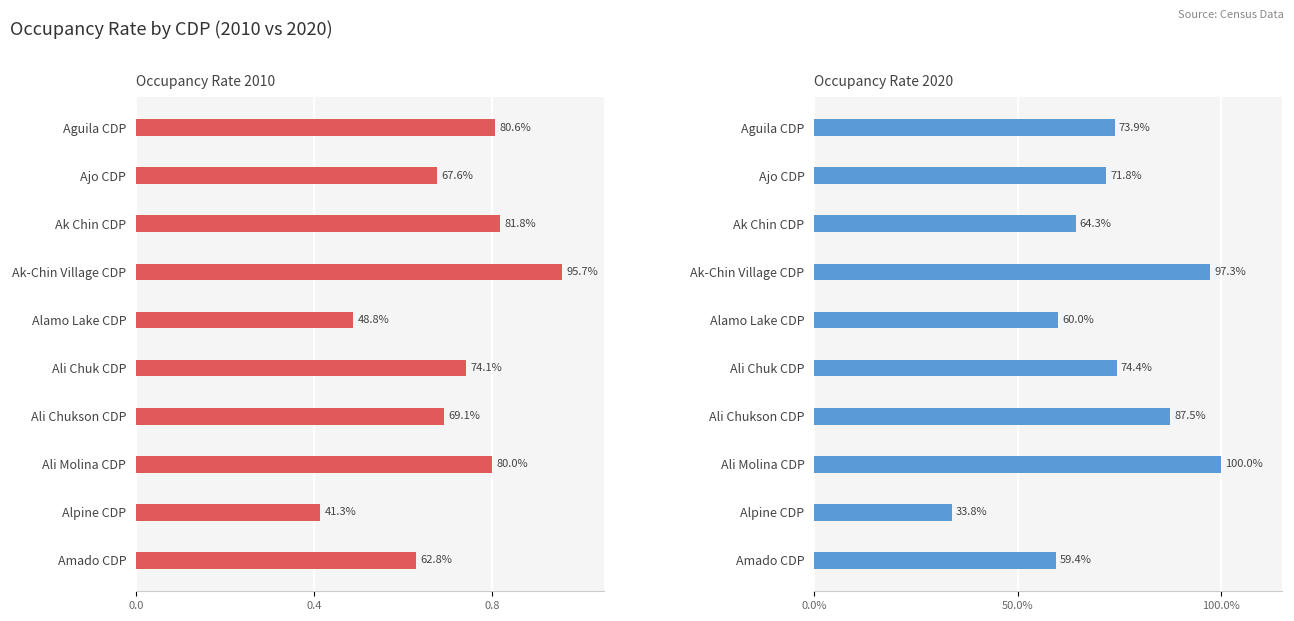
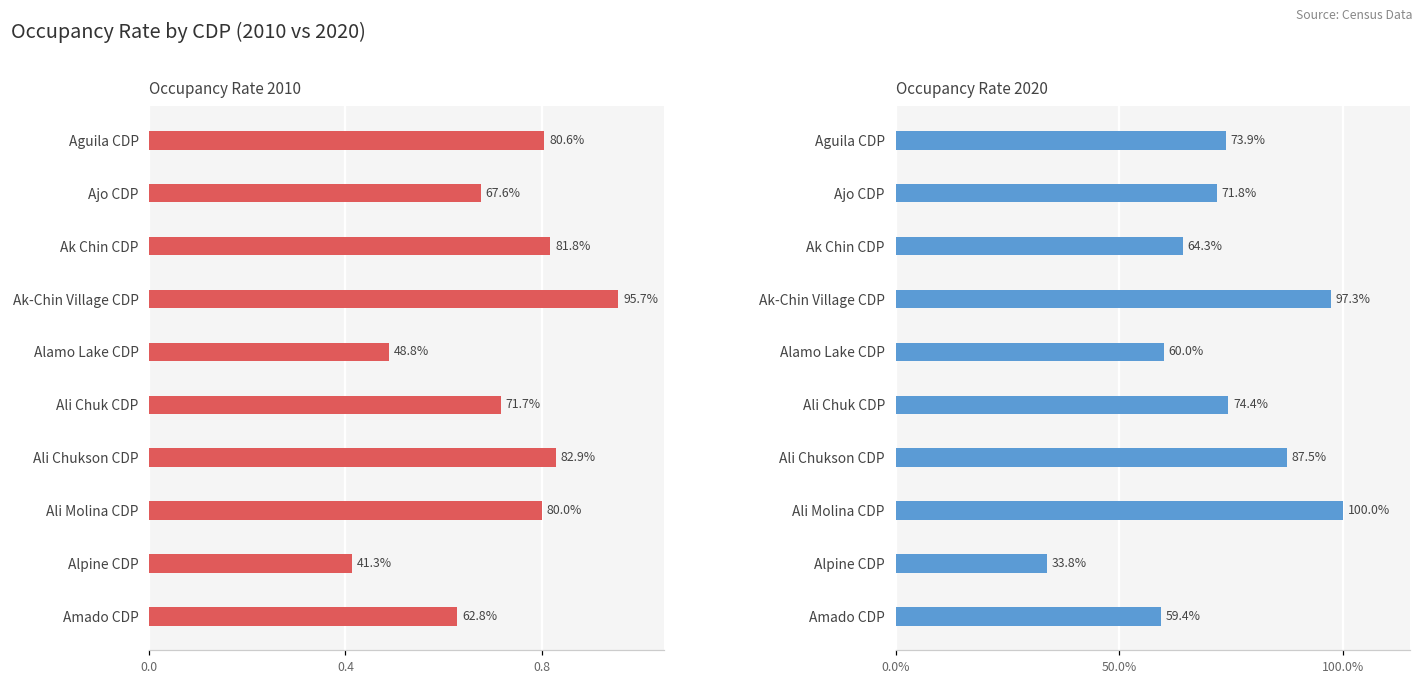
Occupancy Rate 2010, Ali Chuk CDP: 74.1% -> 71.7%
Occupancy Rate 2010, Ali Chukson CDP: 69.1% -> 82.9%
